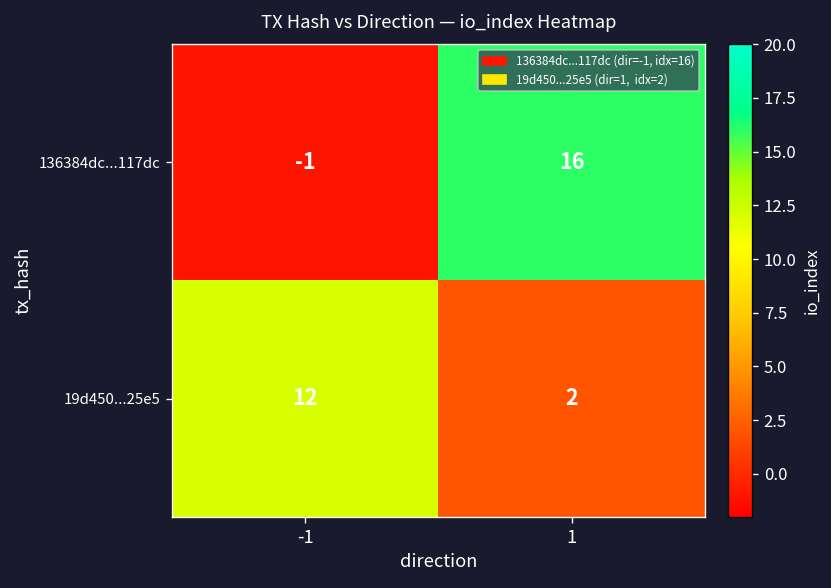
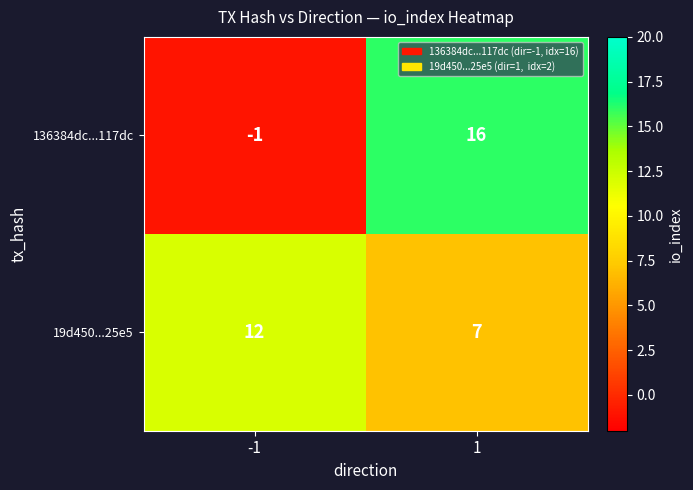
19d450...25e5, 1: 2 -> 7
